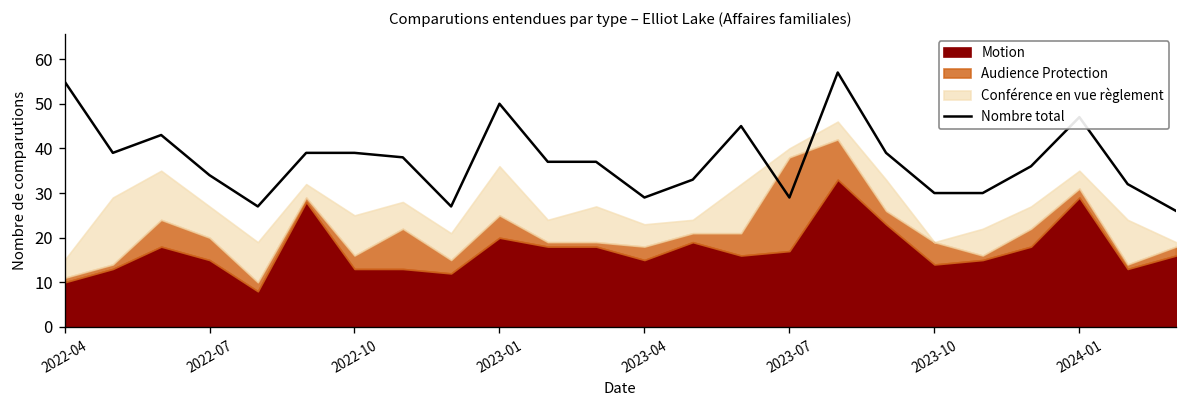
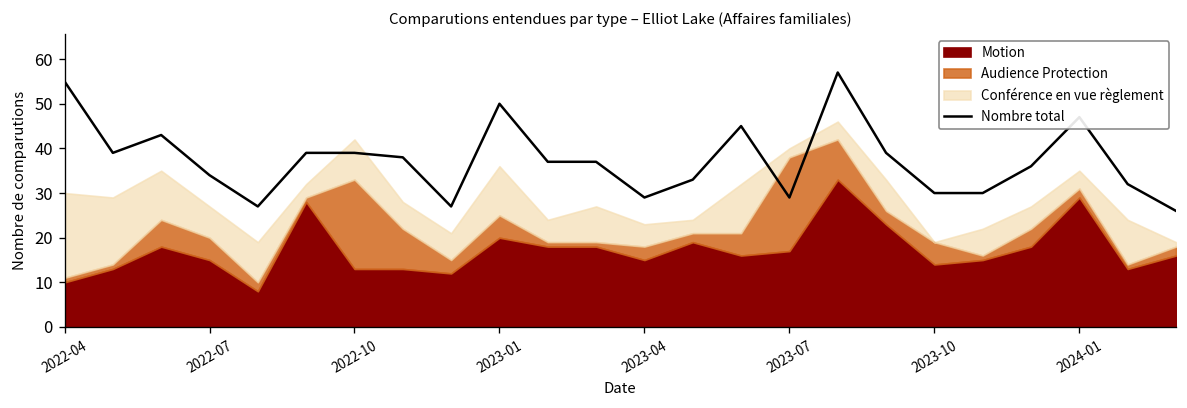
Conférence en vue règlement, 2022-04: 4 -> 19
Audience Protection, 2022-10: 3 -> 20
